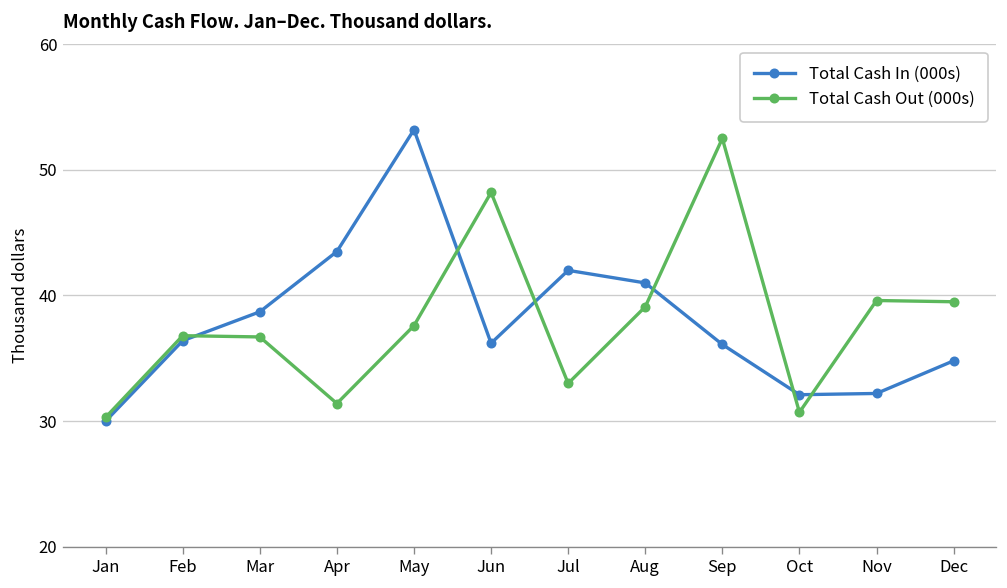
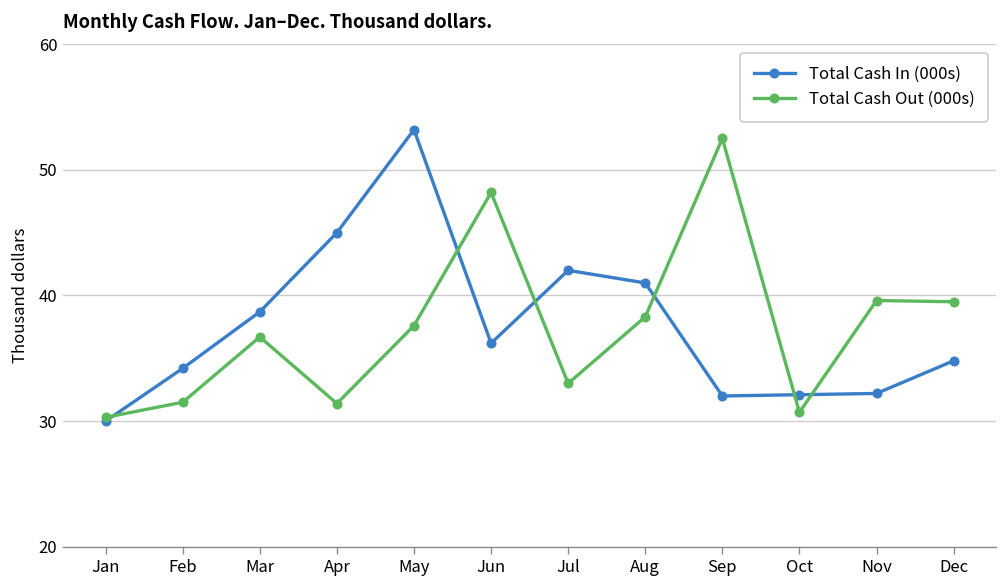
Total Cash In (000s), Feb: 36.4 -> 34.2
Total Cash Out (000s), Feb: 36.8 -> 31.5
Total Cash In (000s), Apr: 43.5 -> 45.0
Total Cash Out (000s), Aug: 39.1 -> 38.3
Total Cash In (000s), Sep: 36.1 -> 32.0
